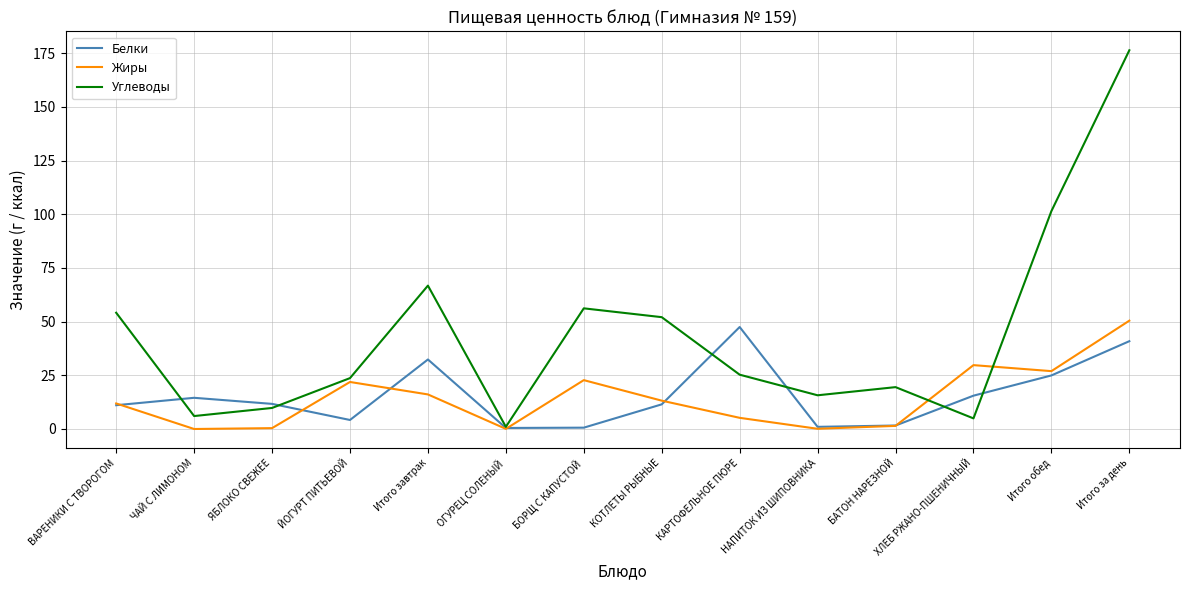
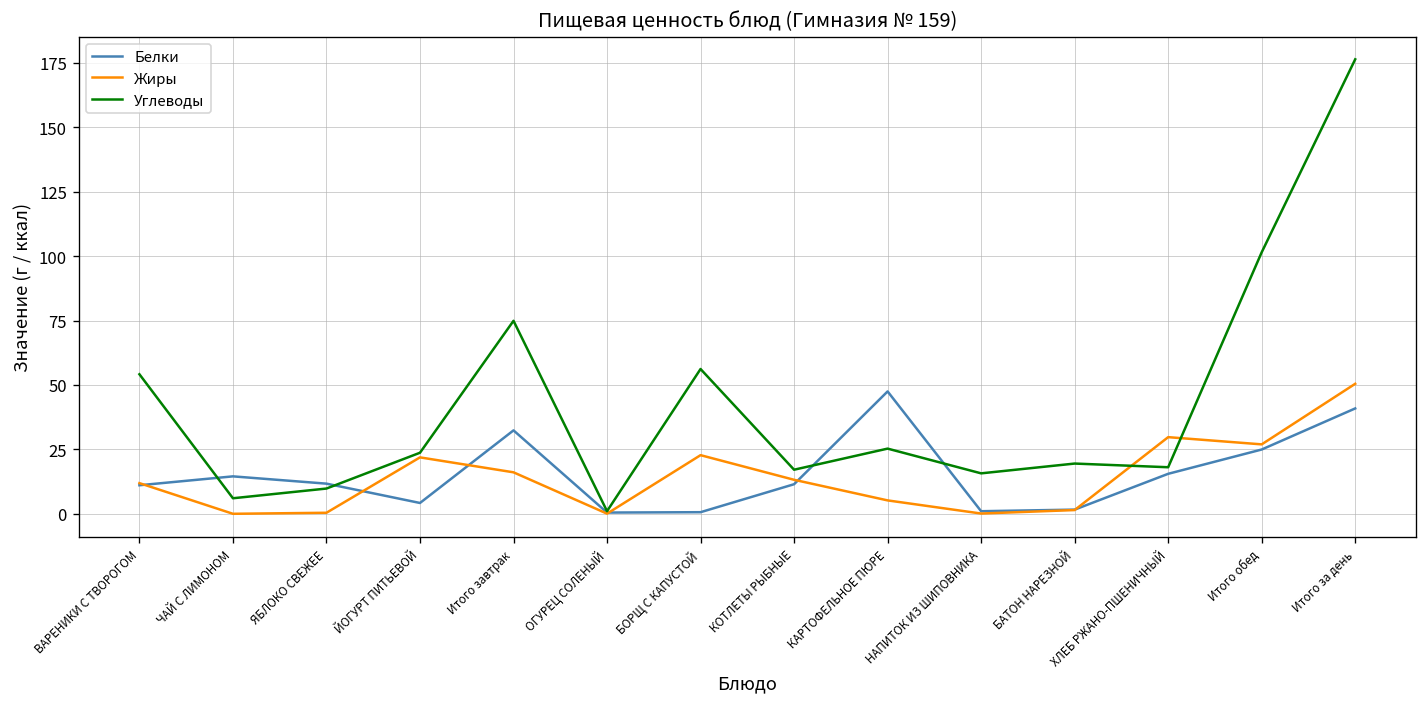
Углеводы, Итого завтрак: 67 -> 75
Углеводы, КОТЛЕТЫ РЫБНЫЕ: 52 -> 17
Углеводы, ХЛЕБ РЖАНО-ПШЕНИЧНЫЙ: 5 -> 18
